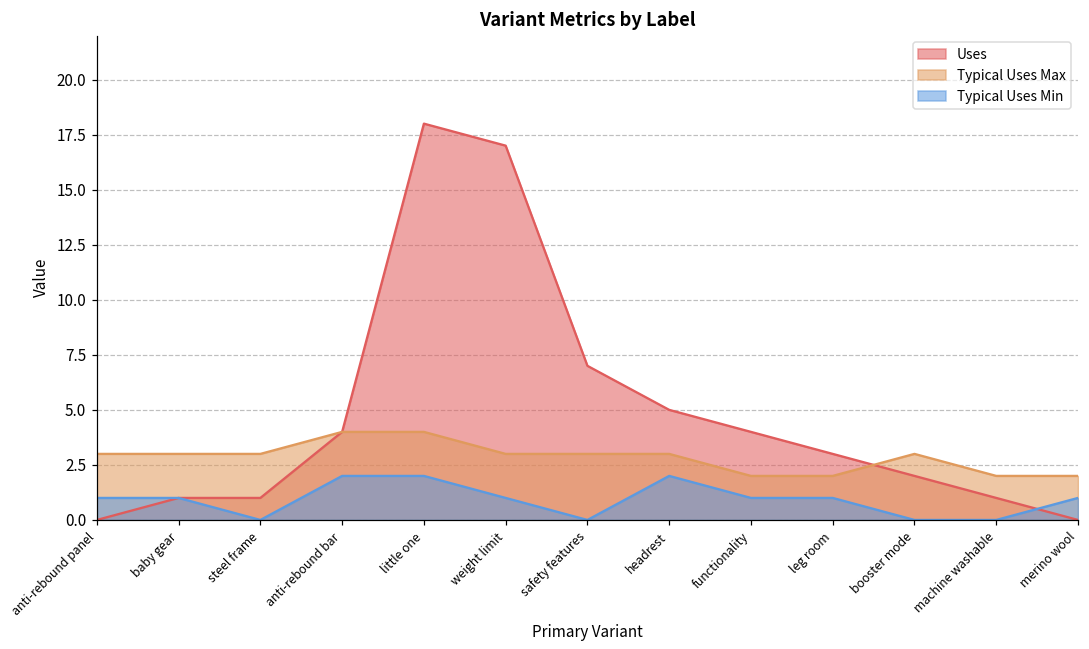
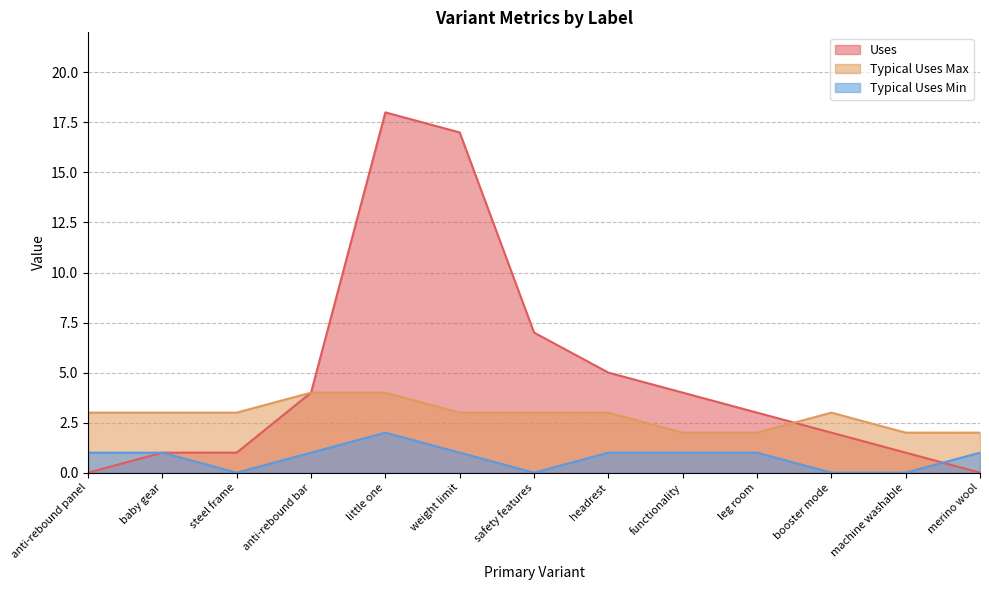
Typical Uses Min, anti-rebound bar: 2 -> 1
Typical Uses Min, headrest: 2 -> 1
